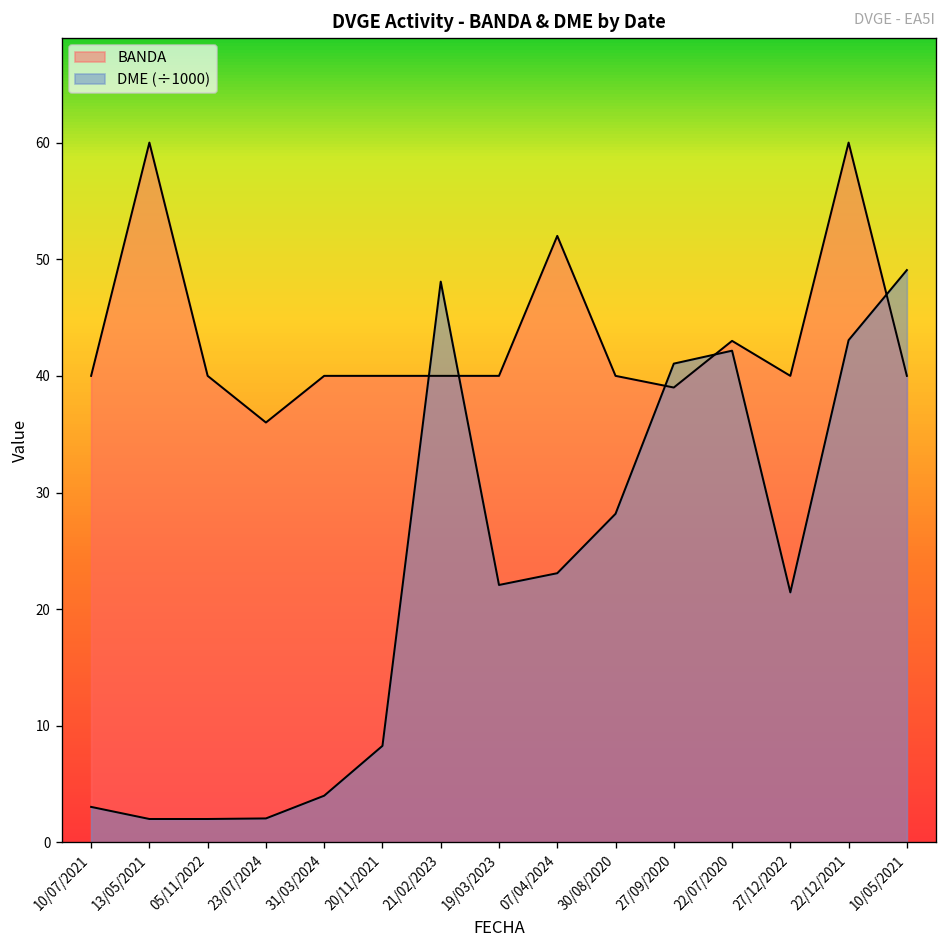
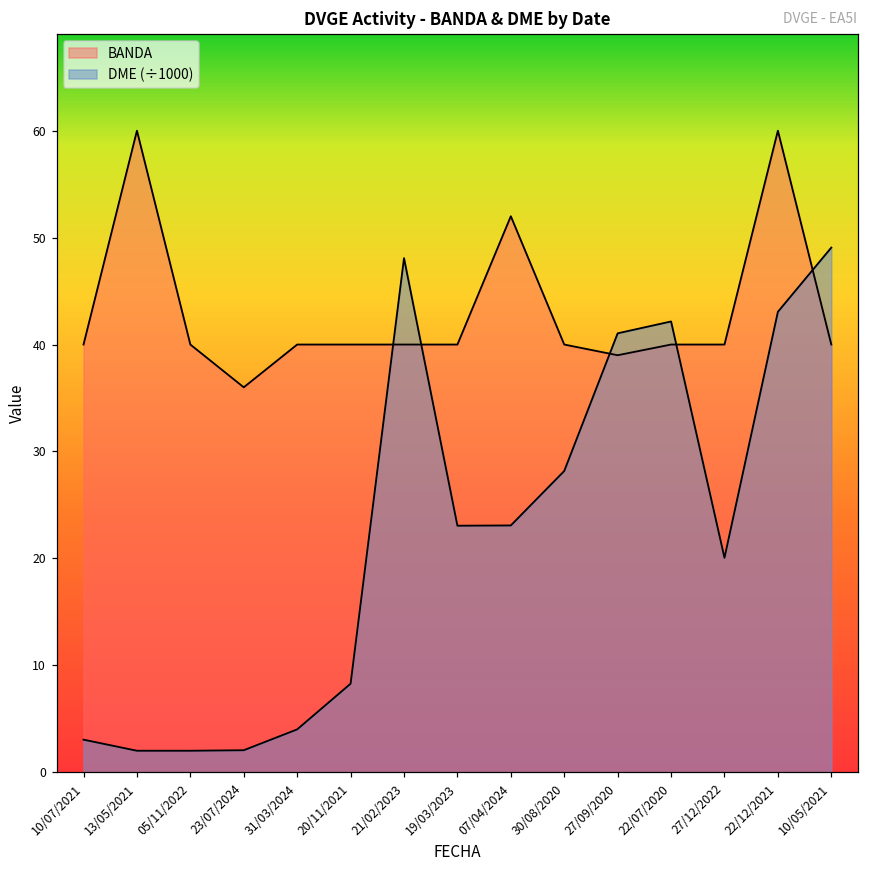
DME (÷1000), 19/03/2023: 22 -> 23
BANDA, 22/07/2020: 43 -> 40
DME (÷1000), 27/12/2022: 21 -> 20
